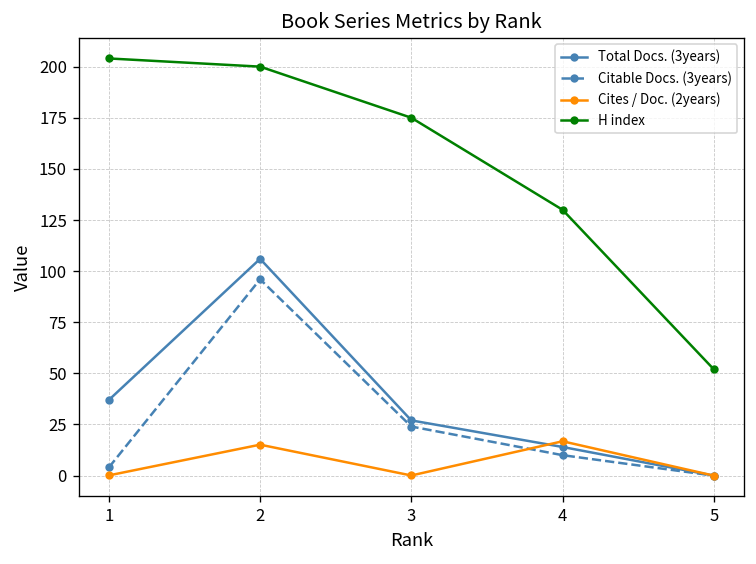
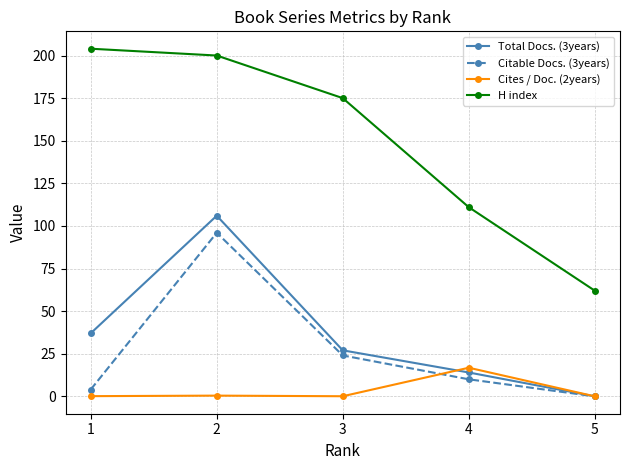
Cites / Doc. (2years), 2: 15 -> 0
H index, 4: 130 -> 111
H index, 5: 52 -> 62
